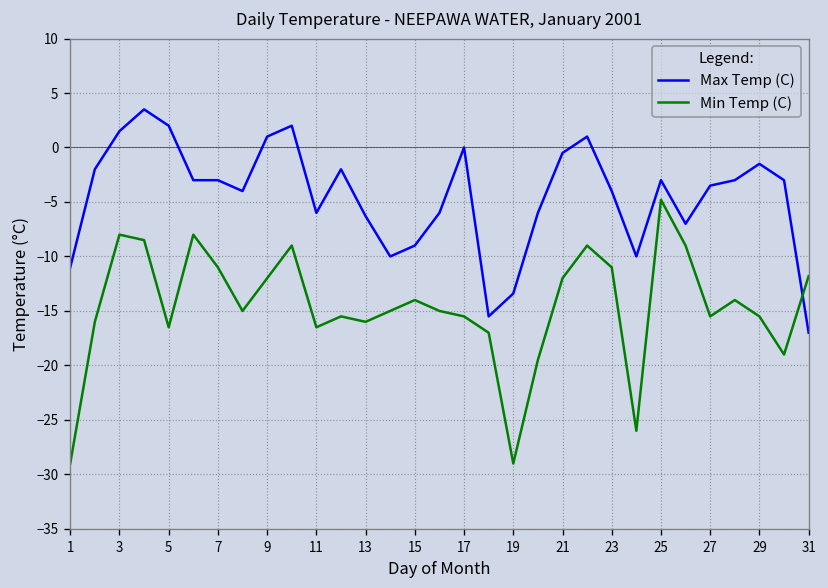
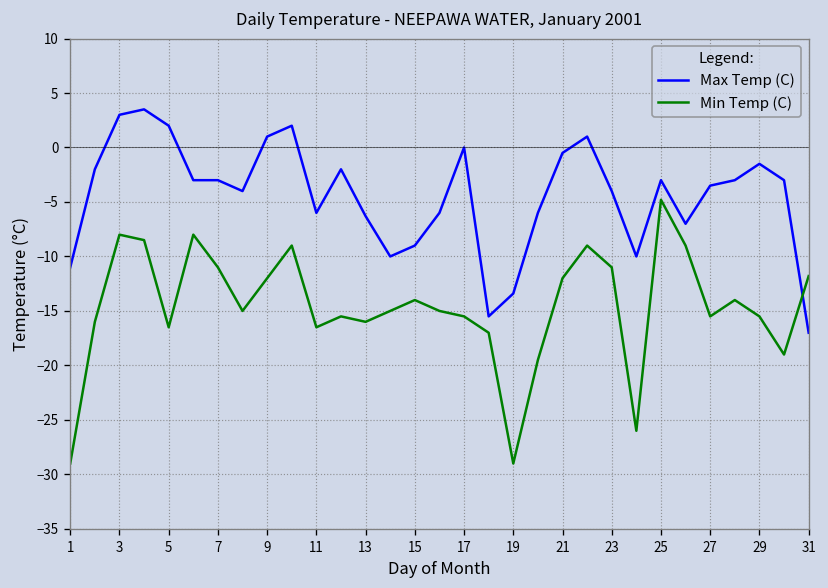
Max Temp (C), 3: 2 -> 3
